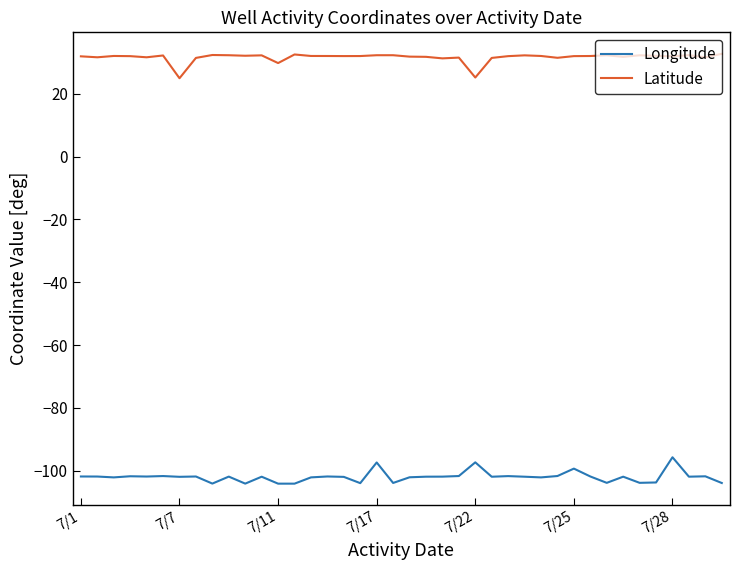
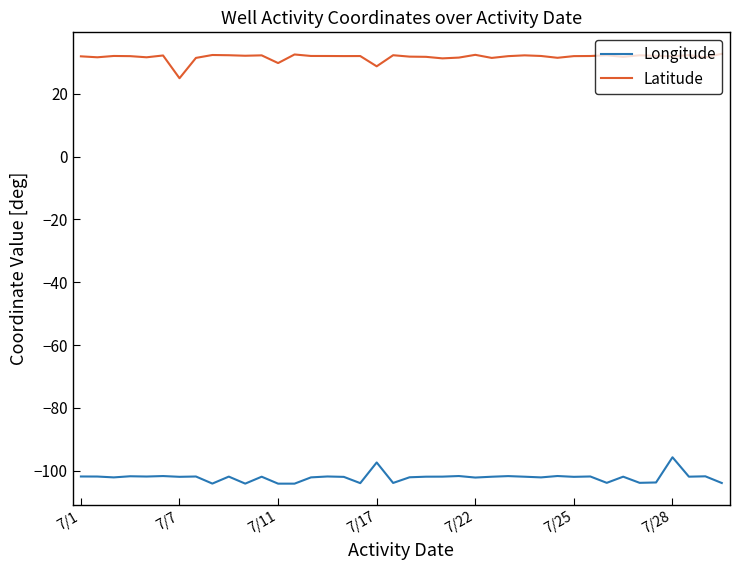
Latitude, 7/17: 32 -> 29
Longitude, 7/22: -97 -> -102
Latitude, 7/22: 25 -> 32
Longitude, 7/25: -99 -> -102
